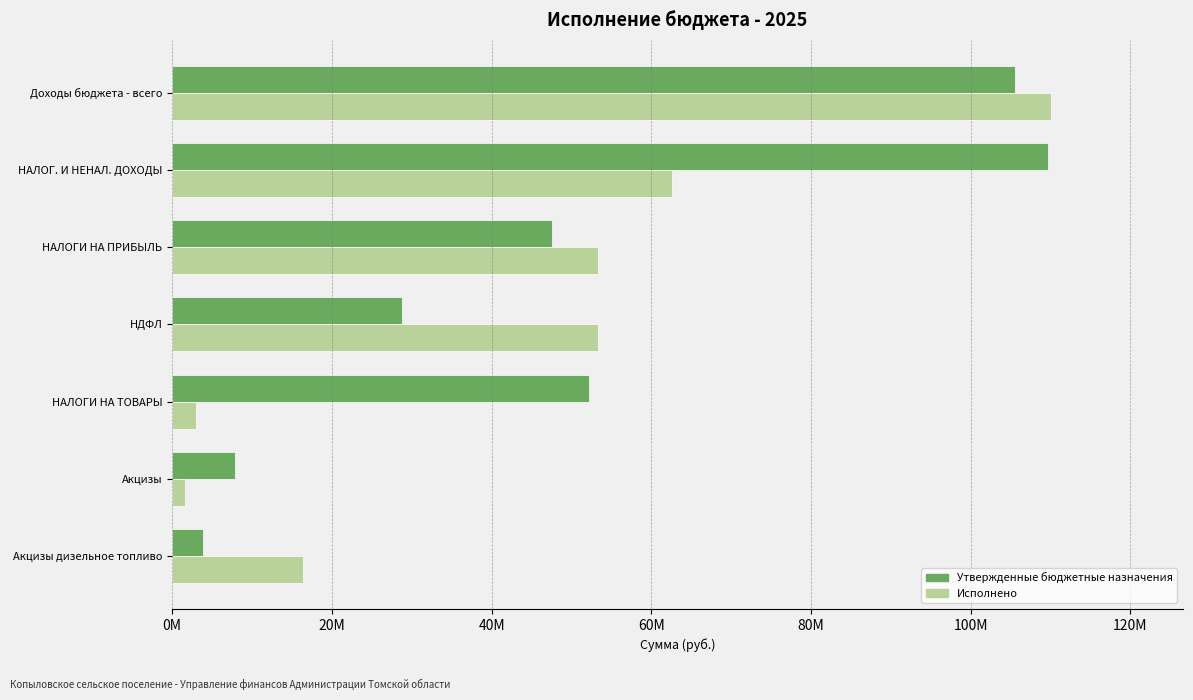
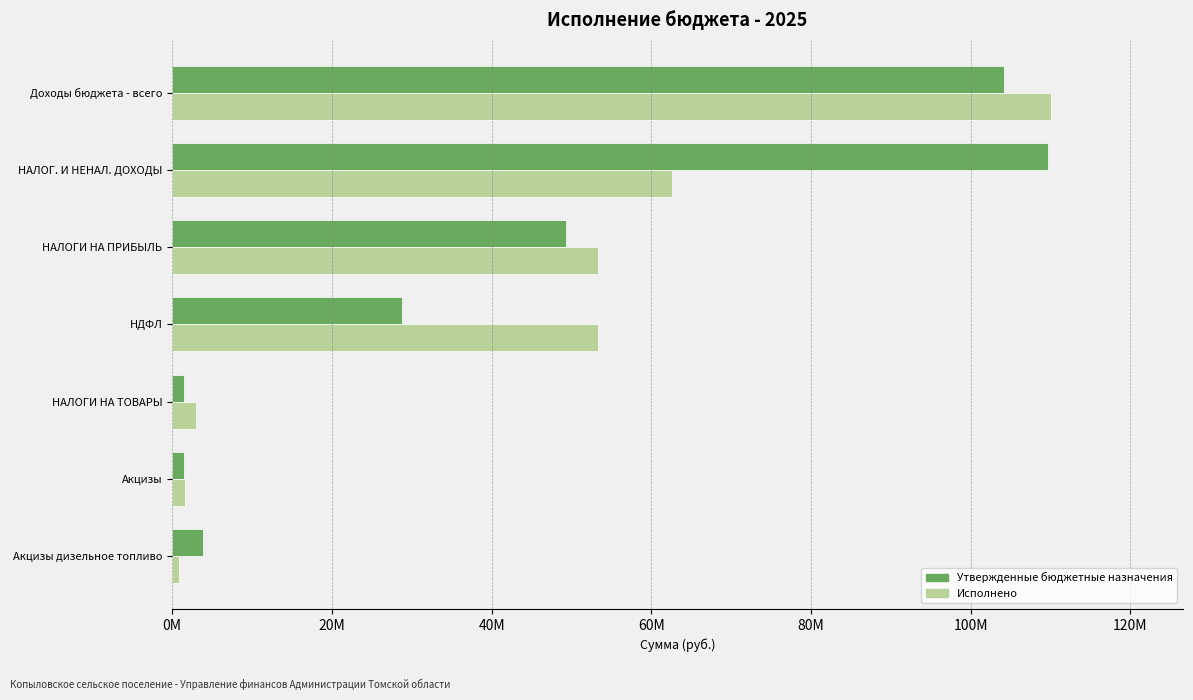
Утвержденные бюджетные назначения, Доходы бюджета - всего: 106000000 -> 104000000
Утвержденные бюджетные назначения, НАЛОГИ НА ПРИБЫЛЬ: 48000000 -> 49000000
Утвержденные бюджетные назначения, НАЛОГИ НА ТОВАРЫ: 52000000 -> 2000000
Утвержденные бюджетные назначения, Акцизы: 8000000 -> 2000000
Исполнено, Акцизы дизельное топливо: 16000000 -> 1000000
